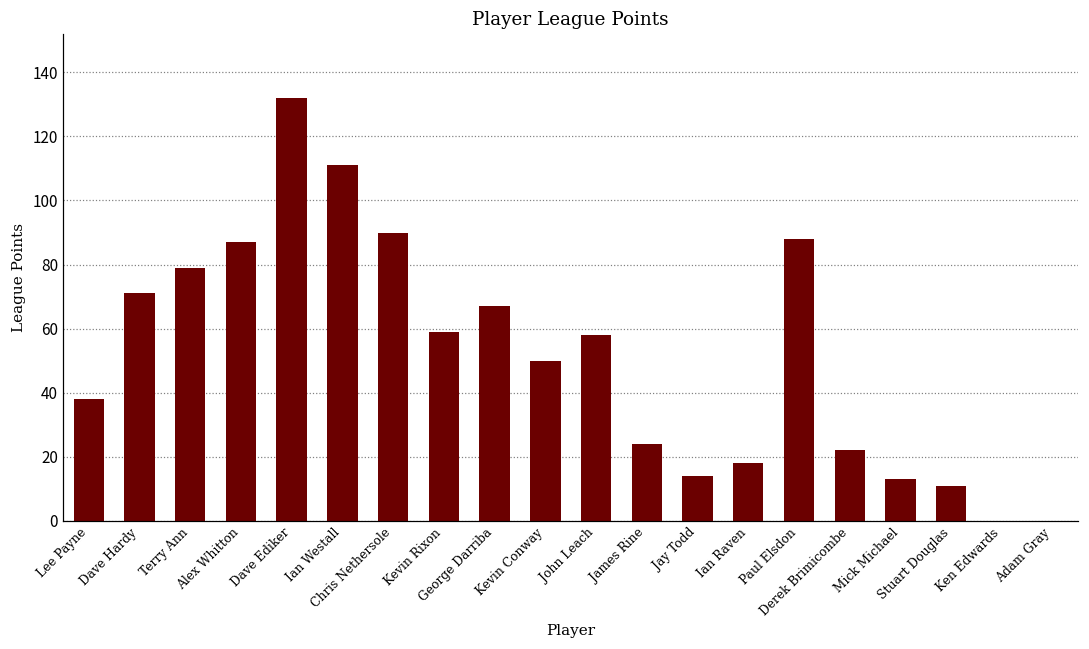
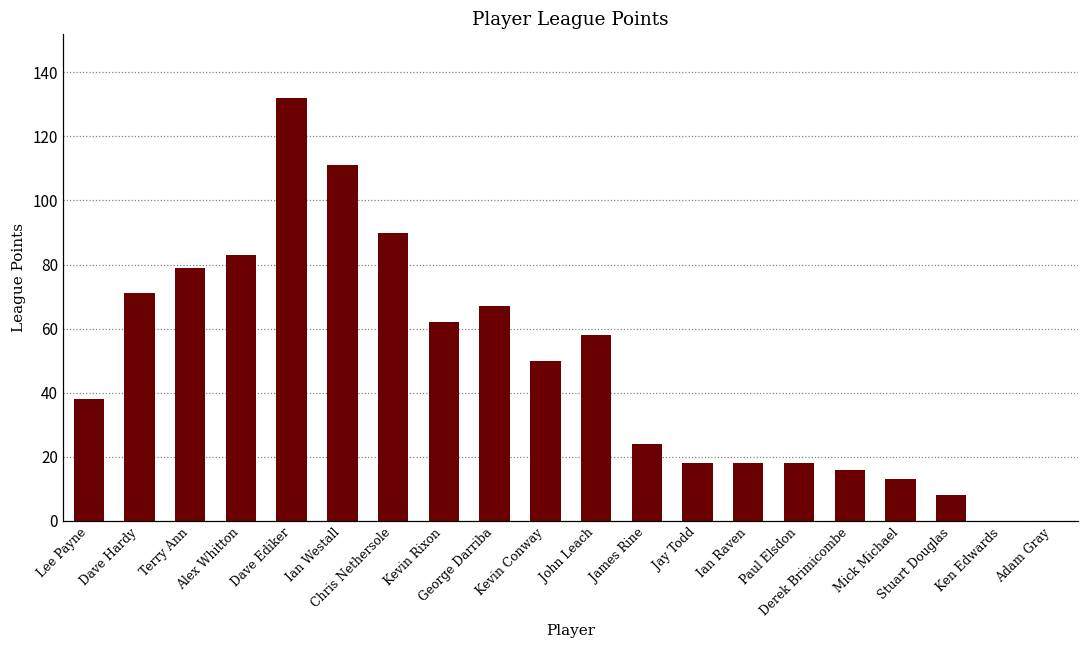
Alex Whitton: 87 -> 83
Kevin Rixon: 59 -> 62
Jay Todd: 14 -> 18
Paul Elsdon: 88 -> 18
Derek Brimicombe: 22 -> 16
Stuart Douglas: 11 -> 8
